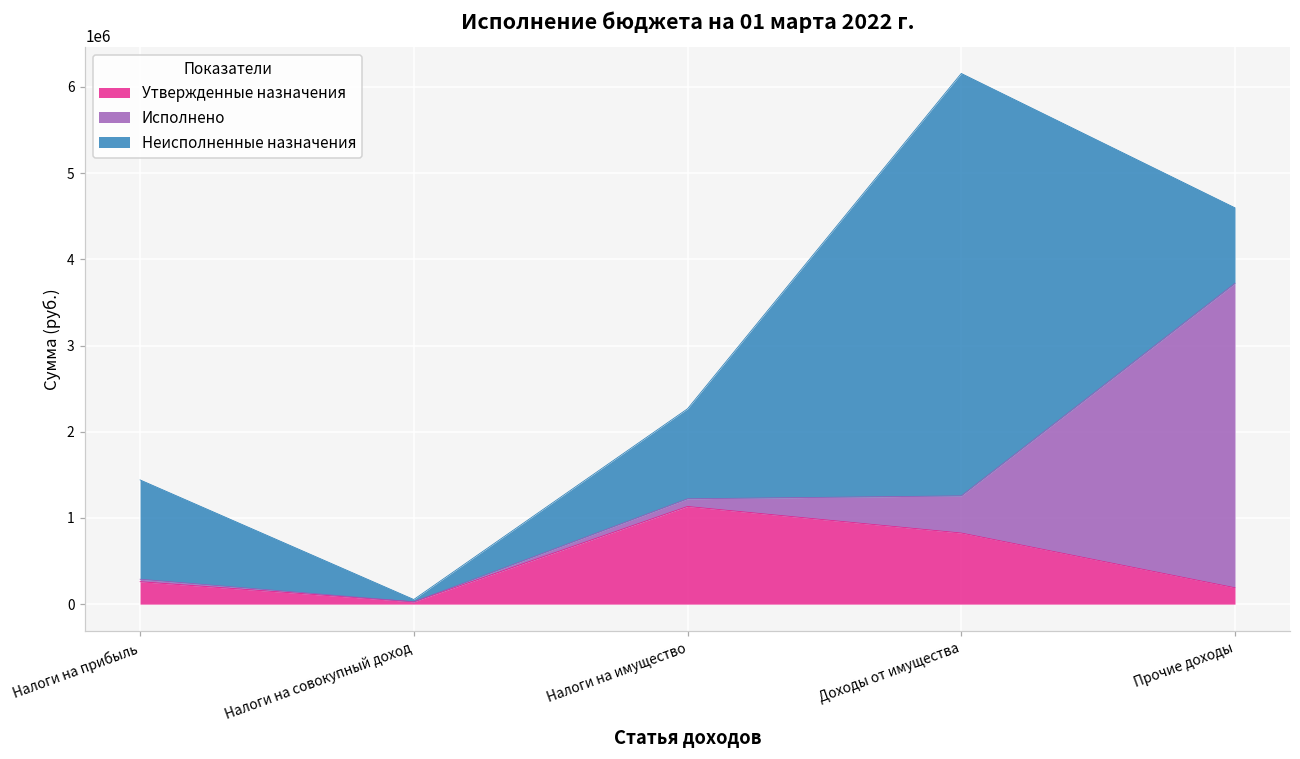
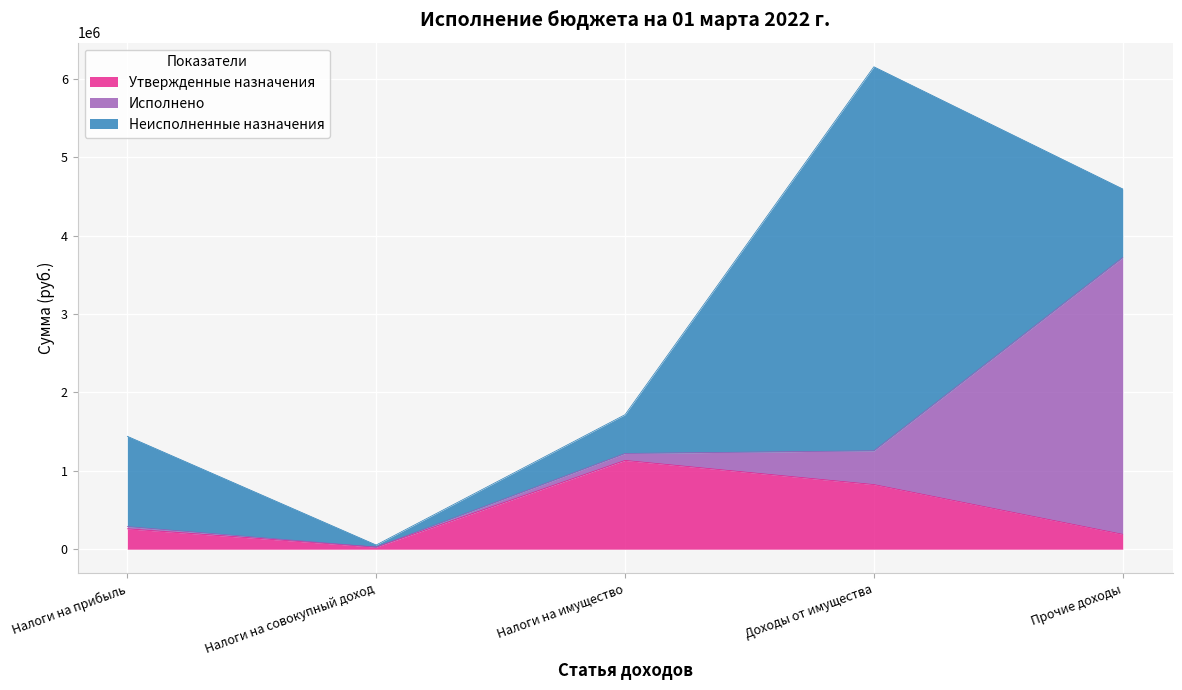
Неисполненные назначения, Налоги на имущество: 1000000 -> 500000
